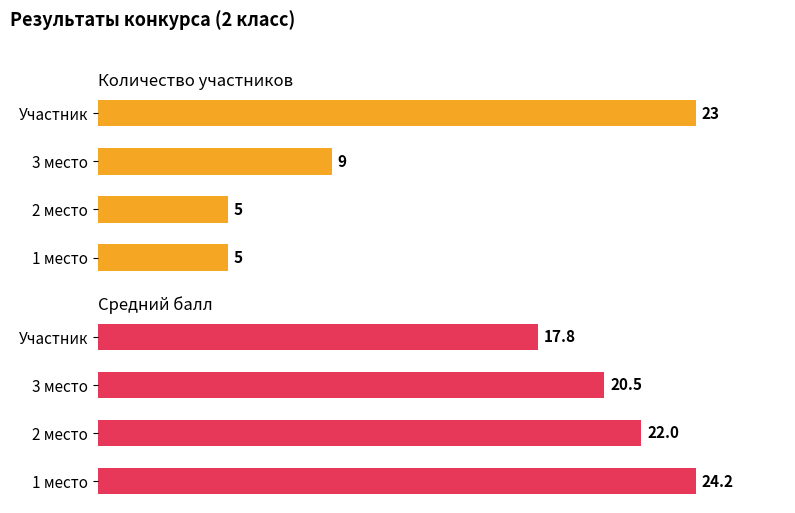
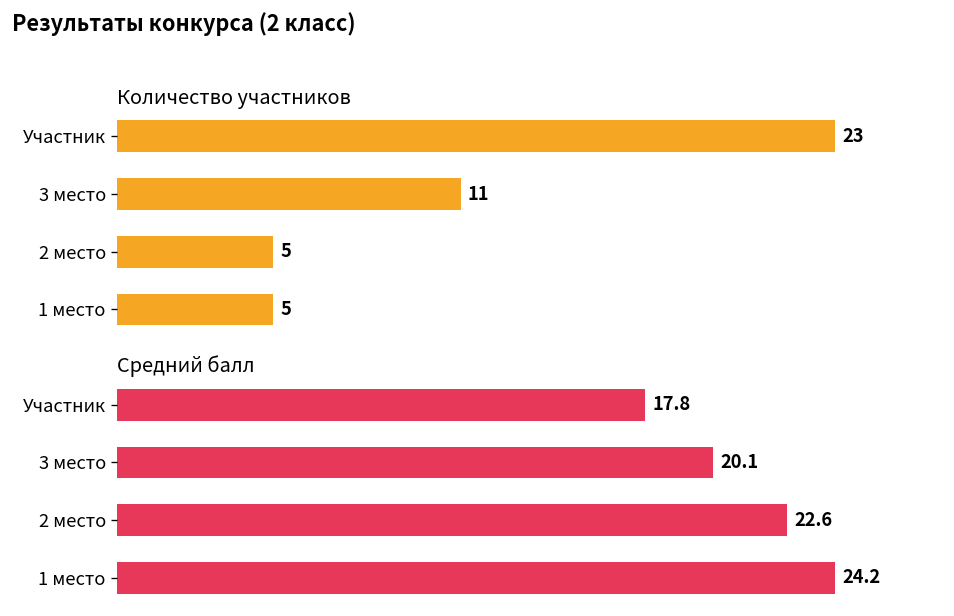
Количество участников, 3 место: 9 -> 11
Средний балл, 3 место: 20.5 -> 20.1
Средний балл, 2 место: 22.0 -> 22.6
